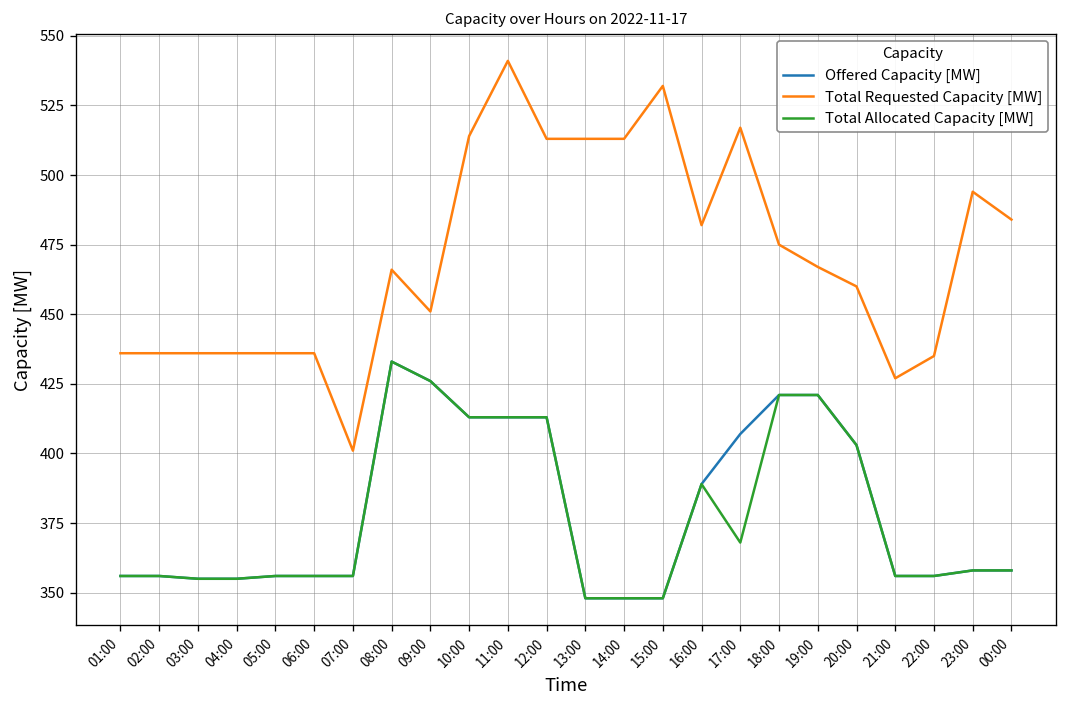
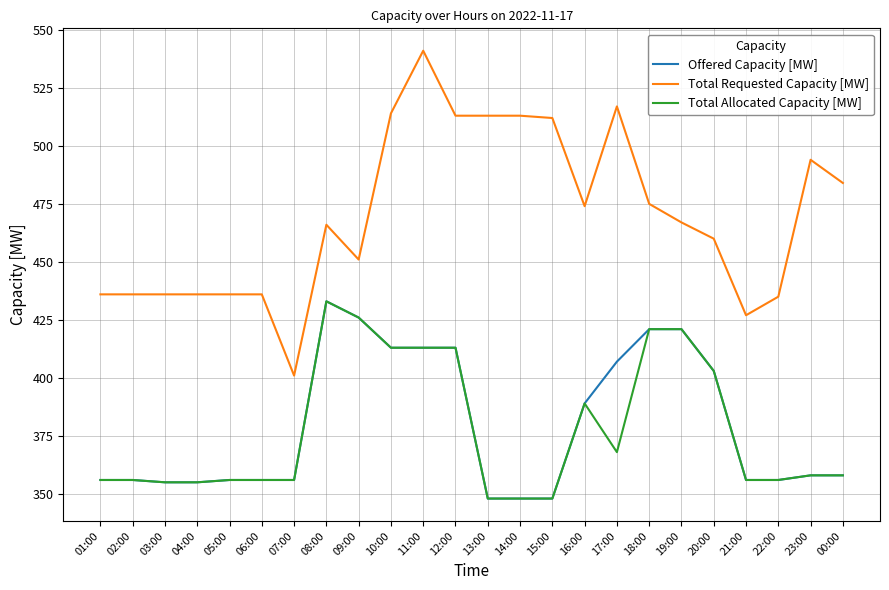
Total Requested Capacity [MW], 15:00: 532 -> 512
Total Requested Capacity [MW], 16:00: 482 -> 474
